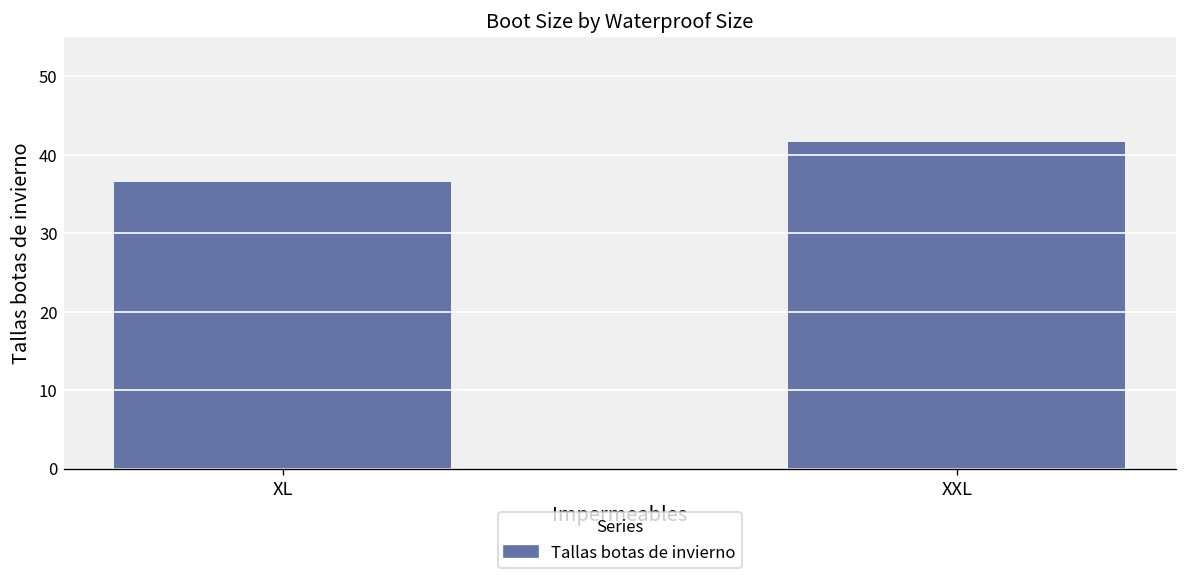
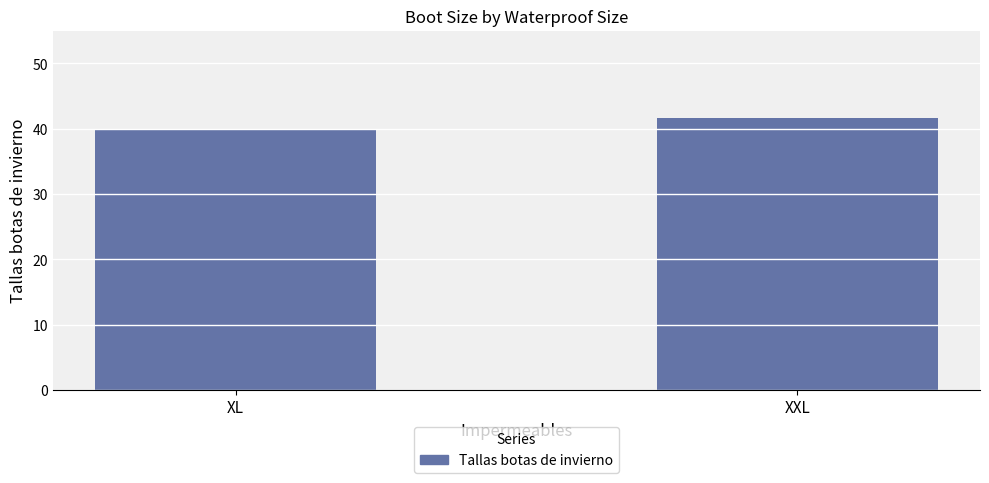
XL: 37 -> 40
